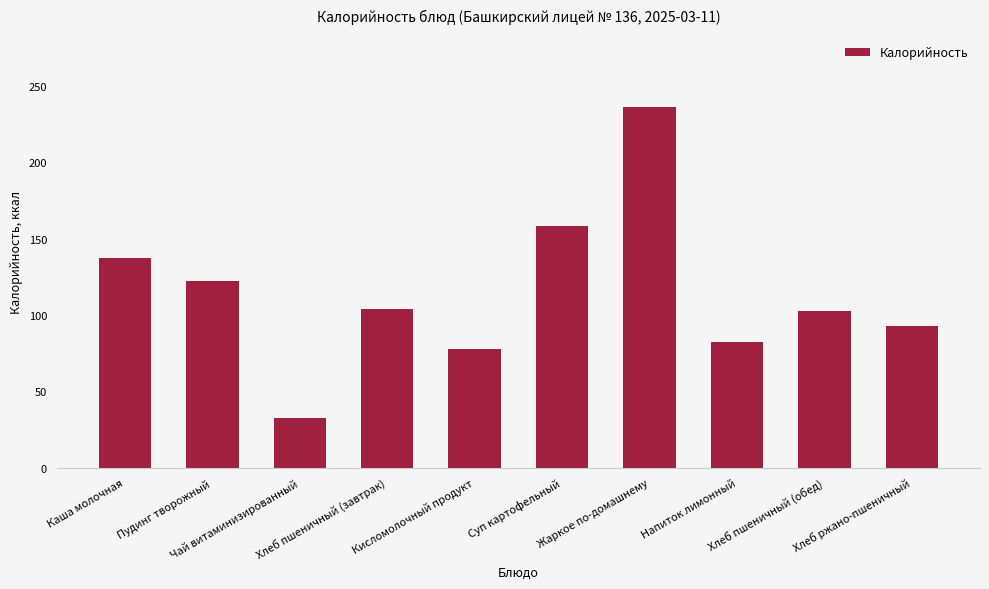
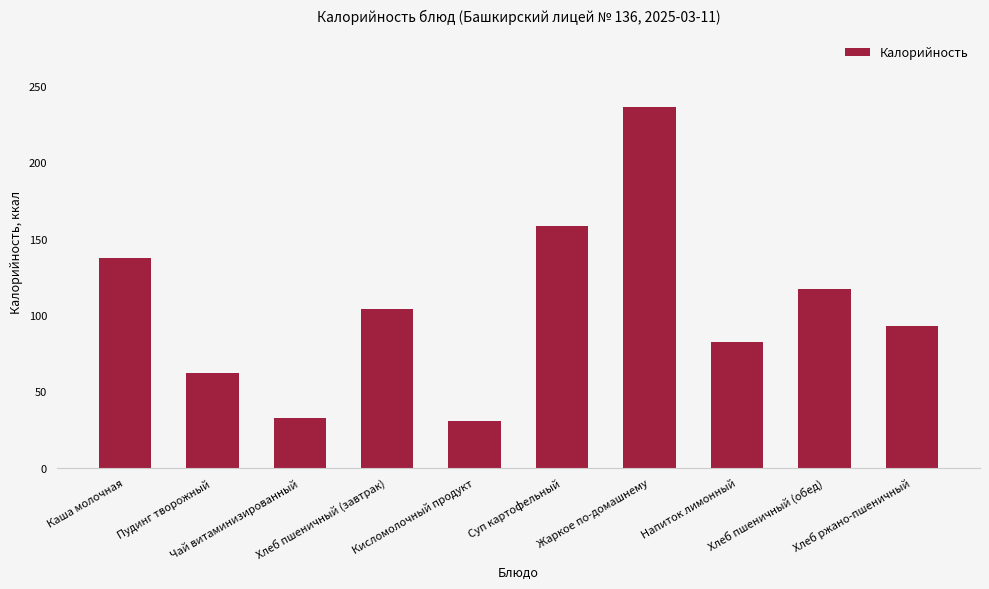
Пудинг творожный: 122 -> 62
Кисломолочный продукт: 78 -> 30
Хлеб пшеничный (обед): 102 -> 117
